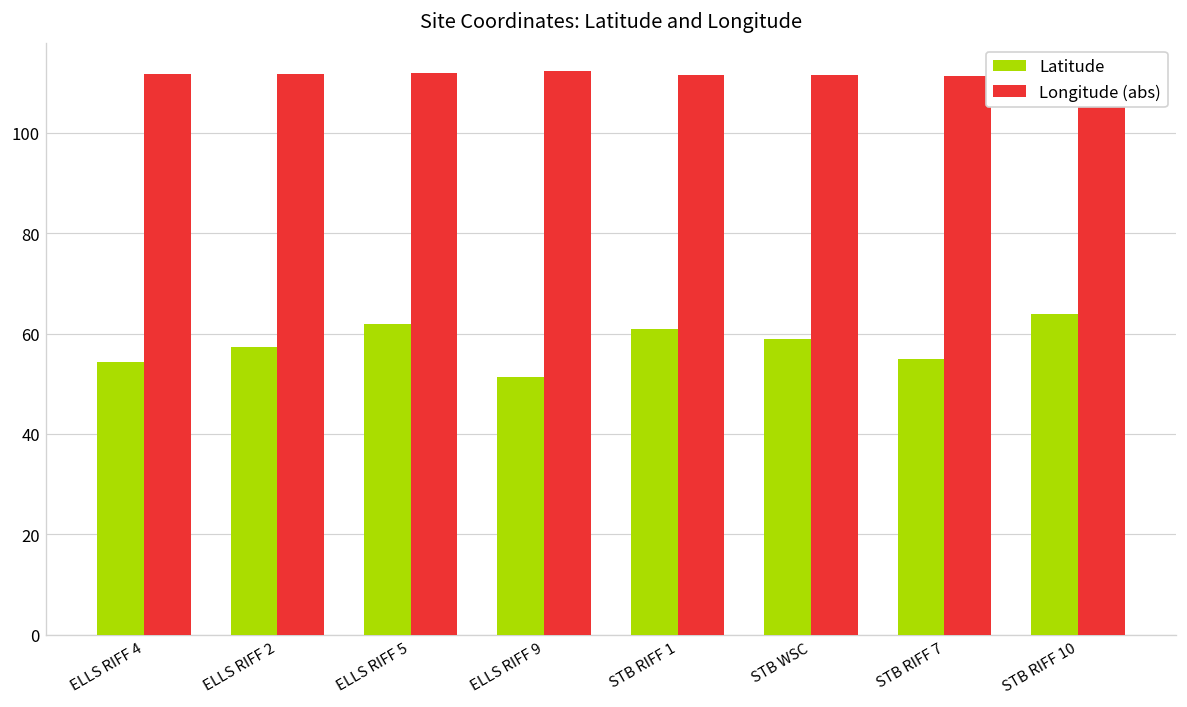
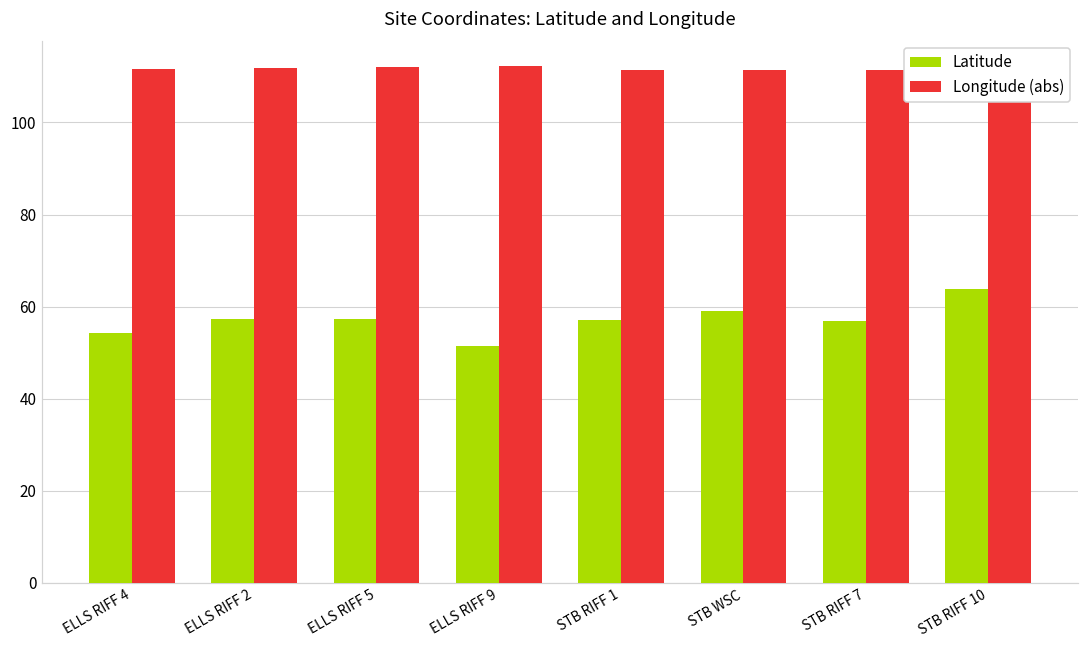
Latitude, ELLS RIFF 5: 62 -> 57
Latitude, STB RIFF 1: 61 -> 57
Latitude, STB RIFF 7: 55 -> 57
